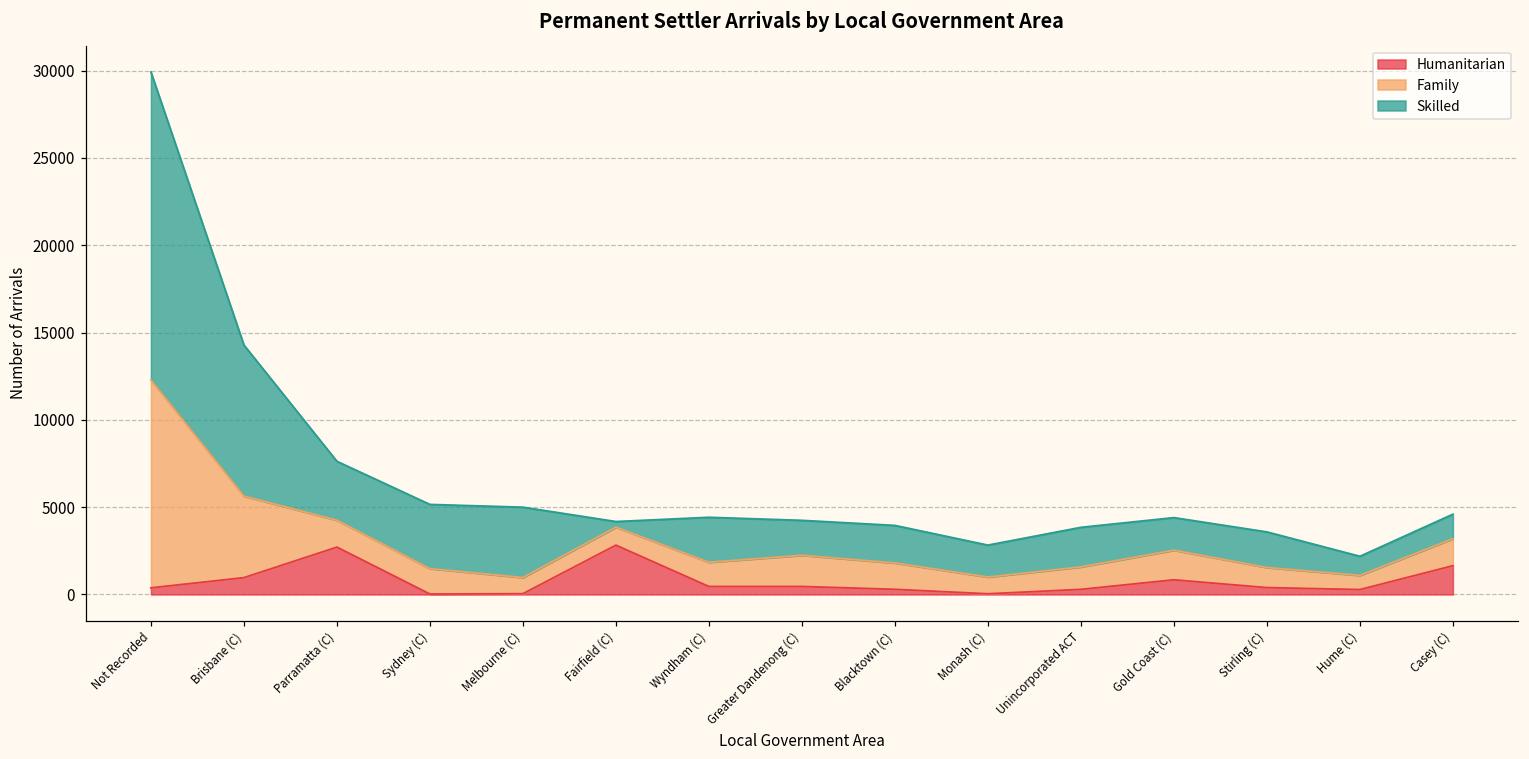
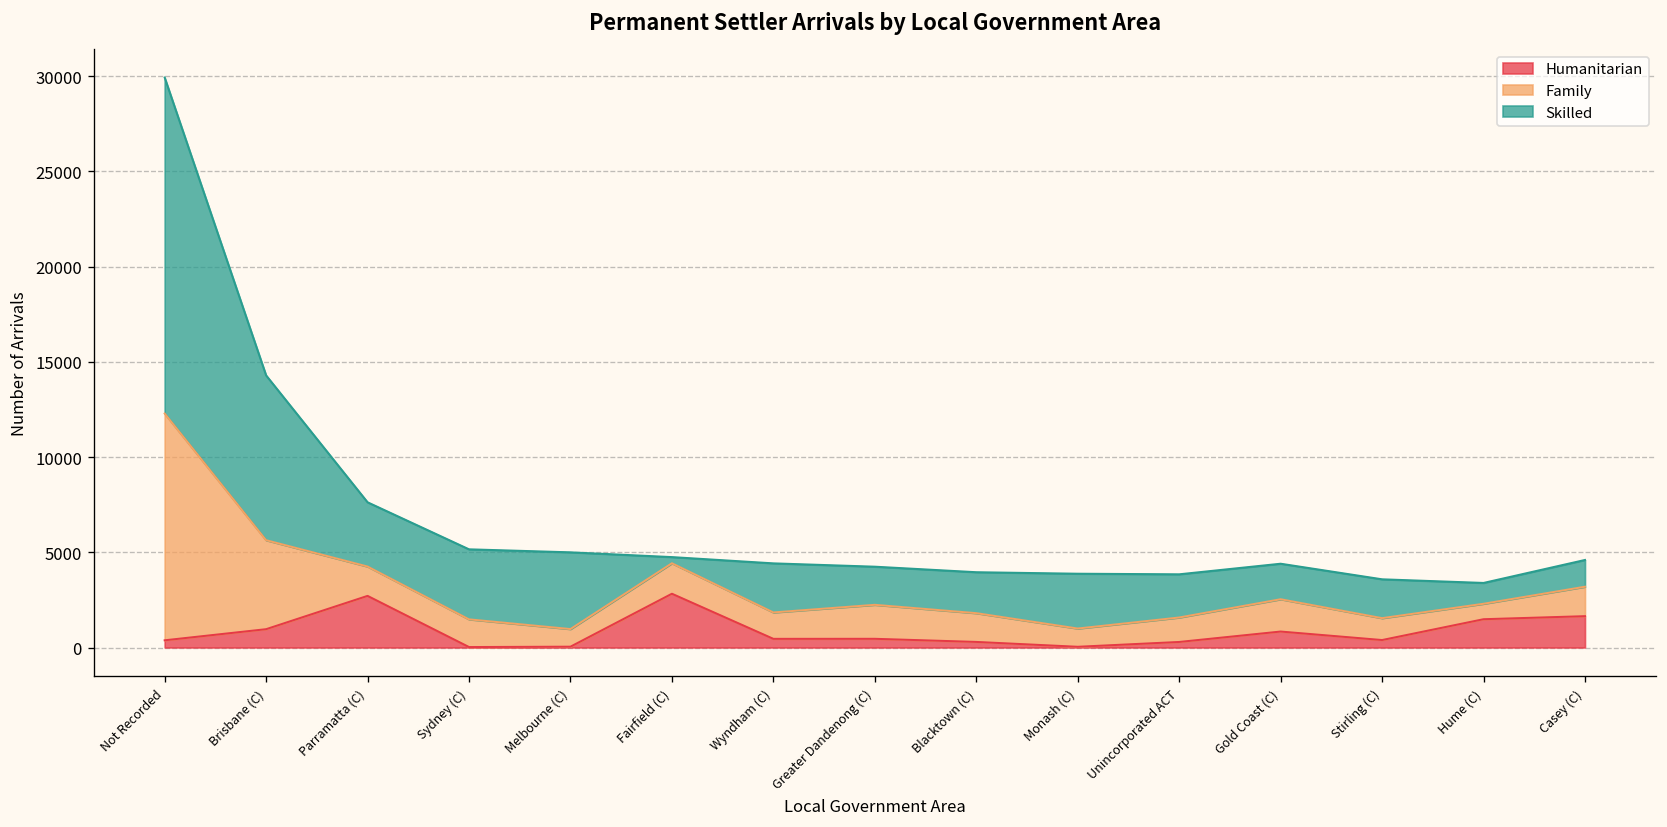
Family, Fairfield (C): 1000 -> 1600
Skilled, Monash (C): 1800 -> 2900
Humanitarian, Hume (C): 300 -> 1500
